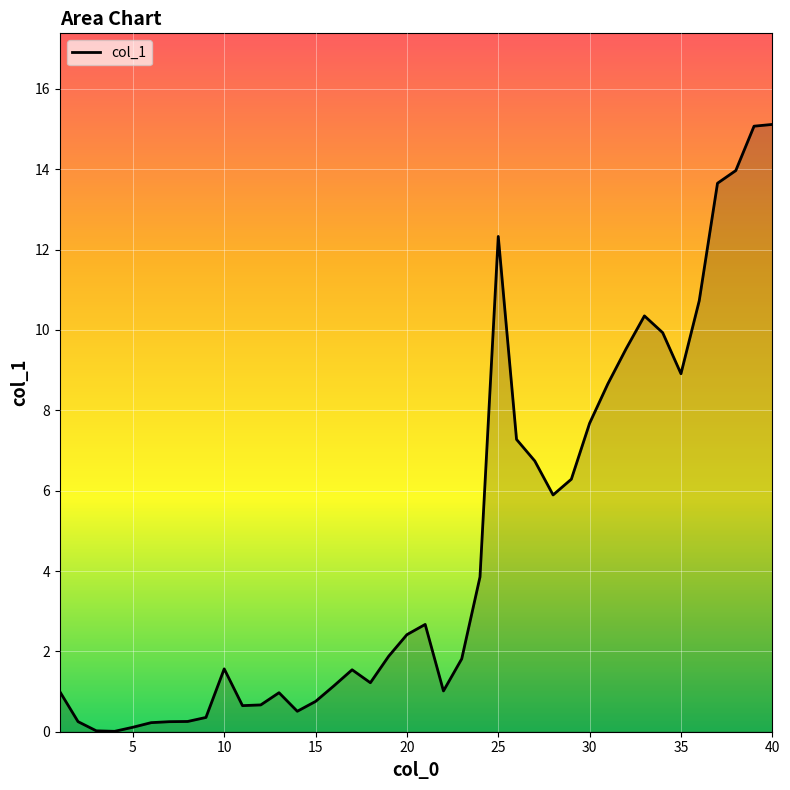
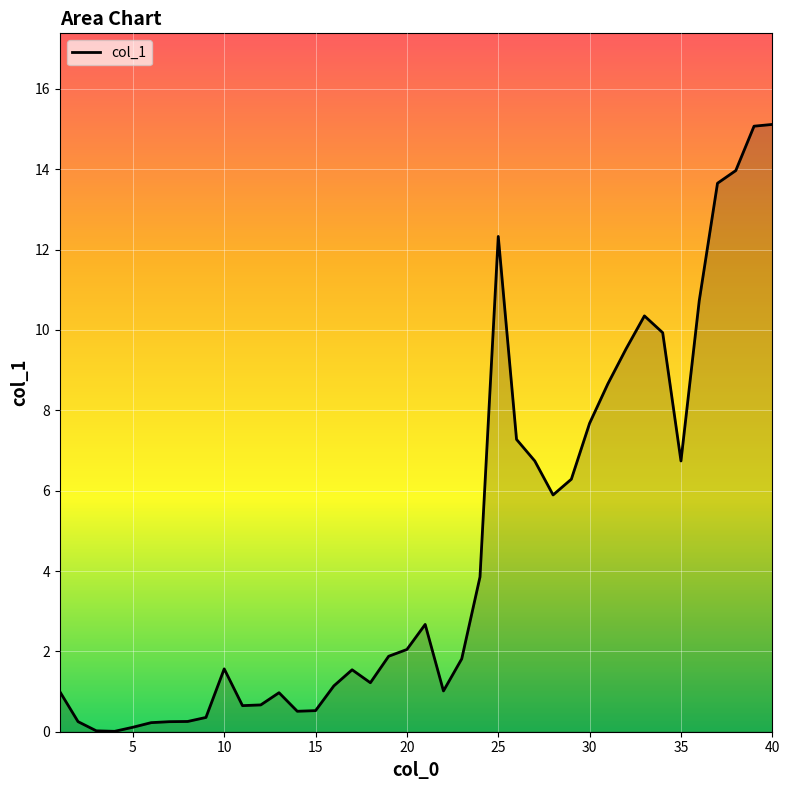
15: 0.8 -> 0.5
20: 2.4 -> 2.0
35: 8.9 -> 6.7
